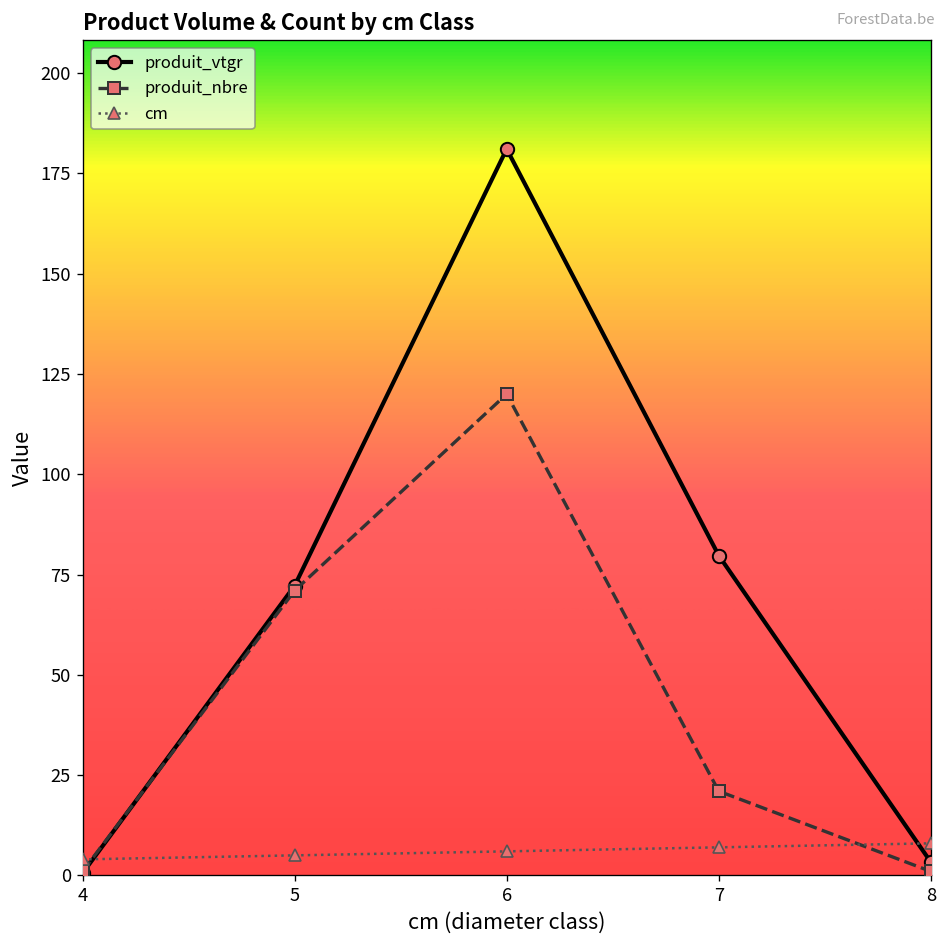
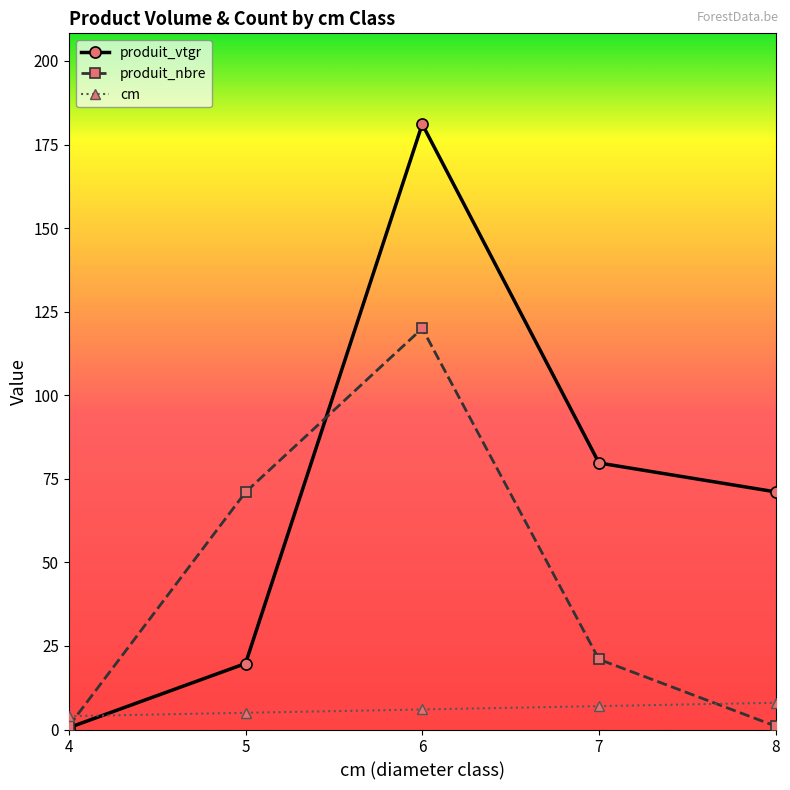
produit_vtgr, 5: 72 -> 20
produit_vtgr, 8: 3 -> 71
